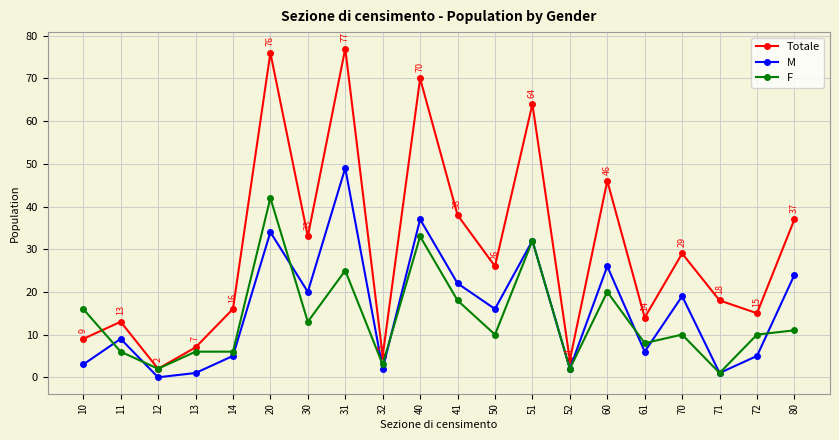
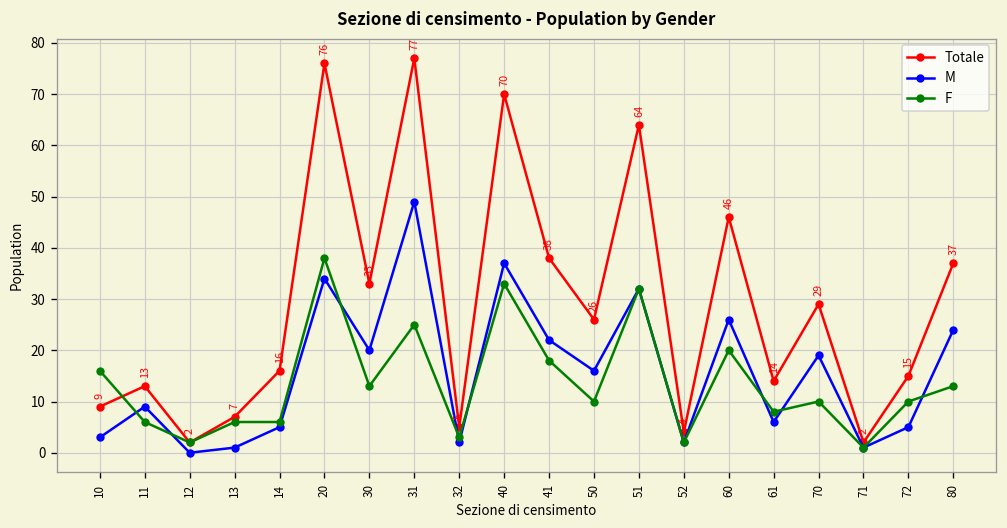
F, 20: 42 -> 38
Totale, 71: 18 -> 2
F, 80: 11 -> 13
